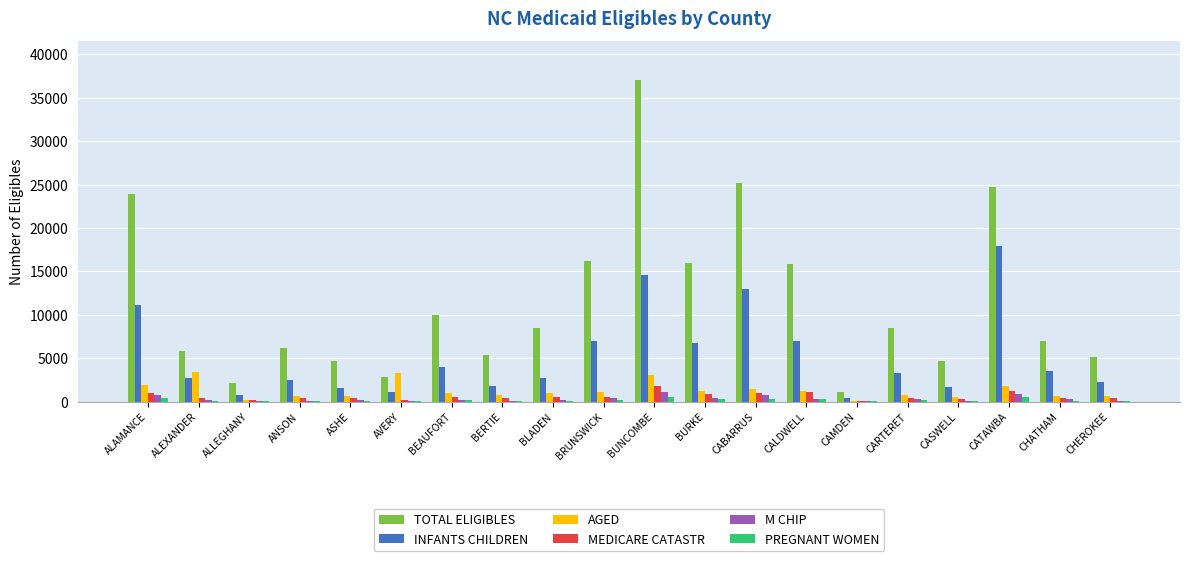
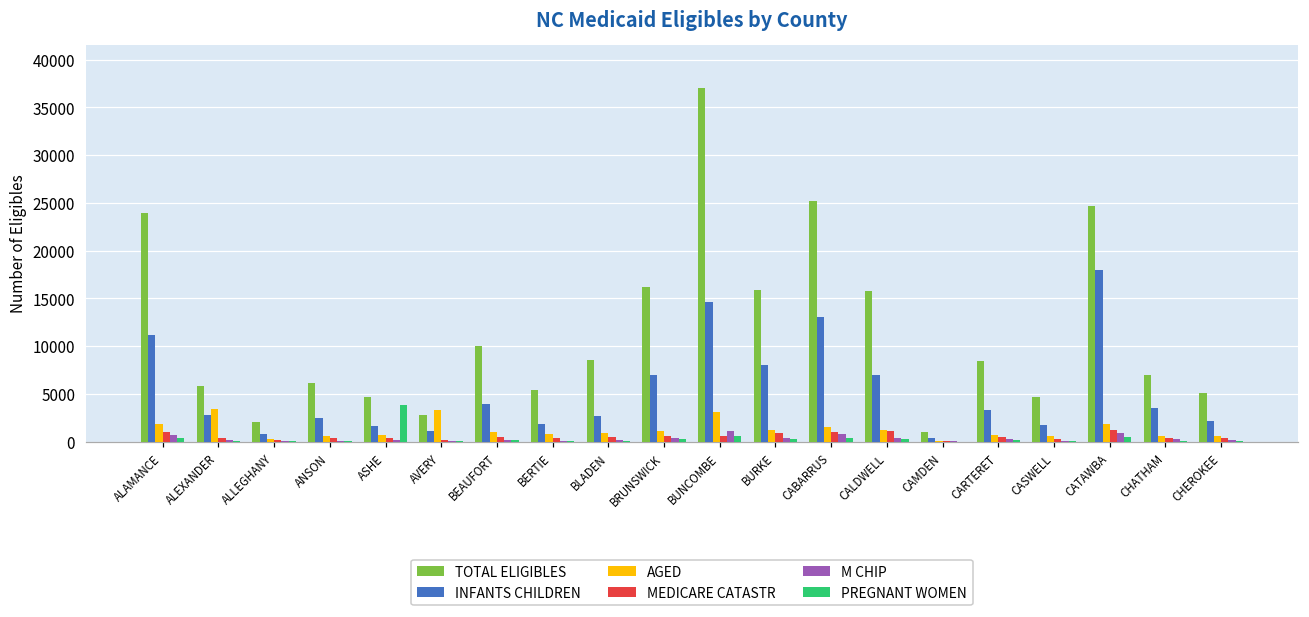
PREGNANT WOMEN, ASHE: 0 -> 4000
MEDICARE CATASTR, BUNCOMBE: 2000 -> 1000
INFANTS CHILDREN, BURKE: 7000 -> 8000
